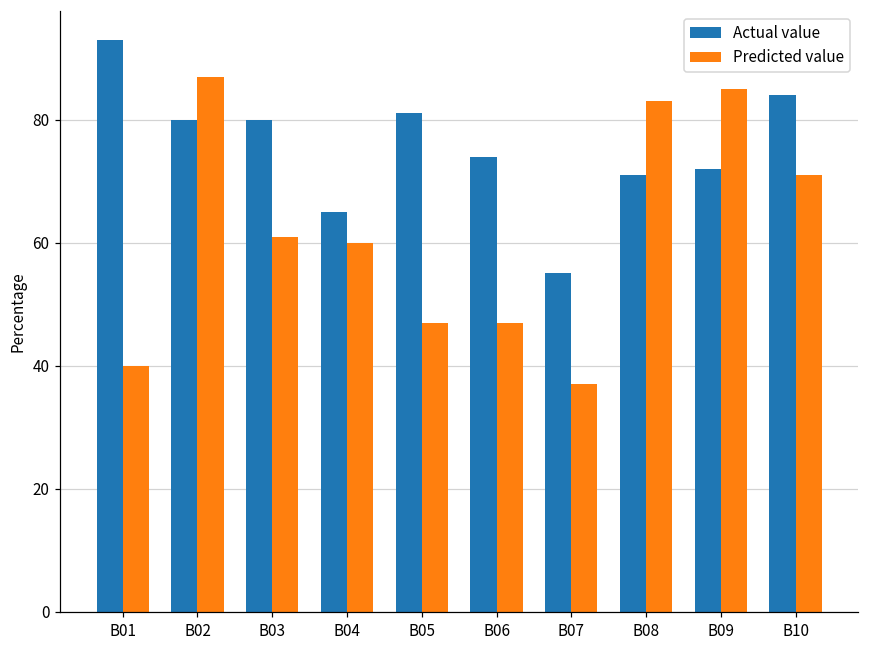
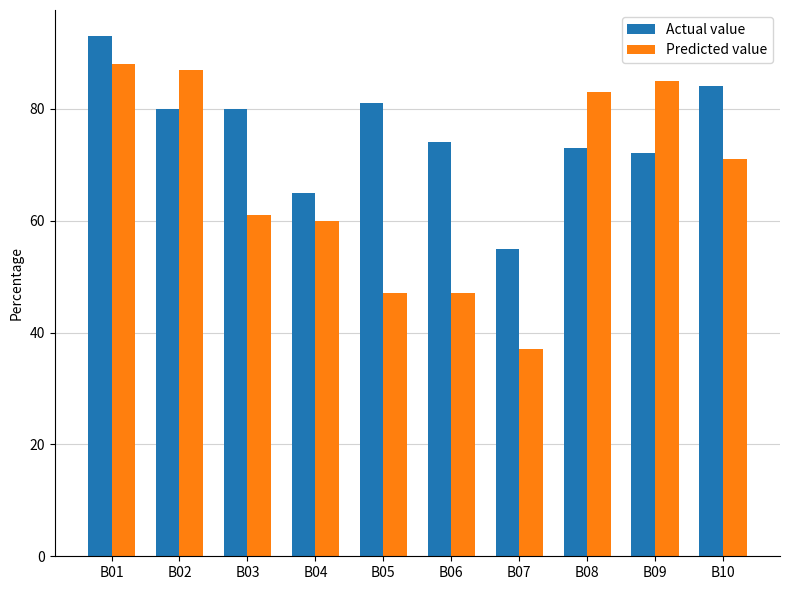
Predicted value, B01: 40 -> 88
Actual value, B08: 71 -> 73
